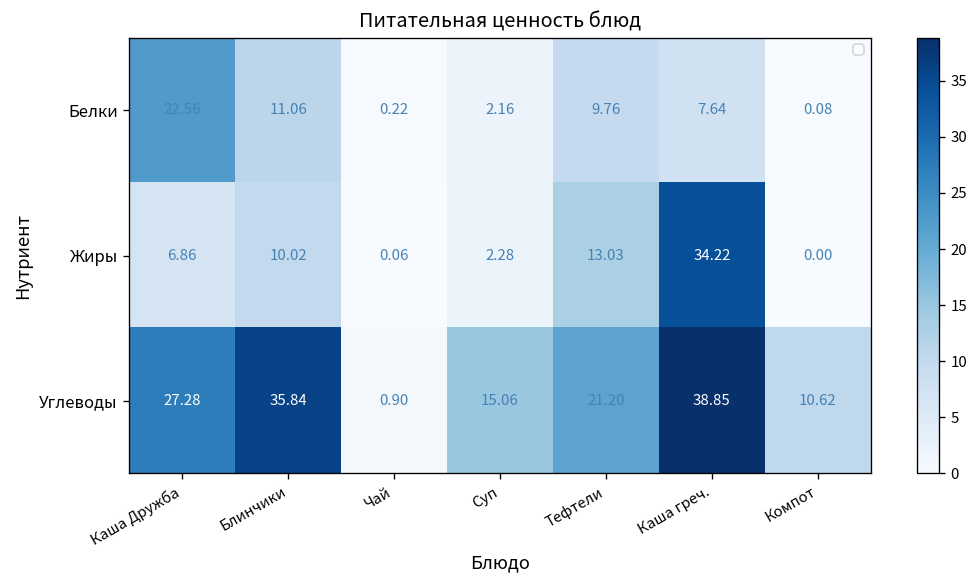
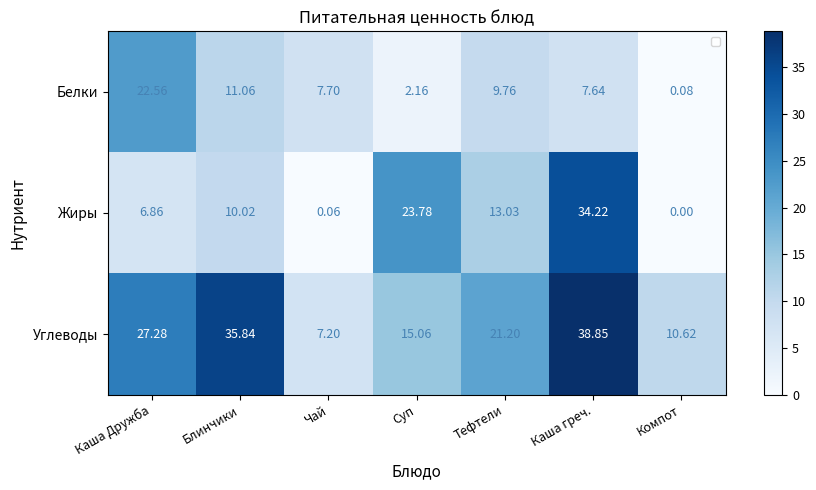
Белки, Чай: 0.22 -> 7.70
Жиры, Суп: 2.28 -> 23.78
Углеводы, Чай: 0.90 -> 7.20
